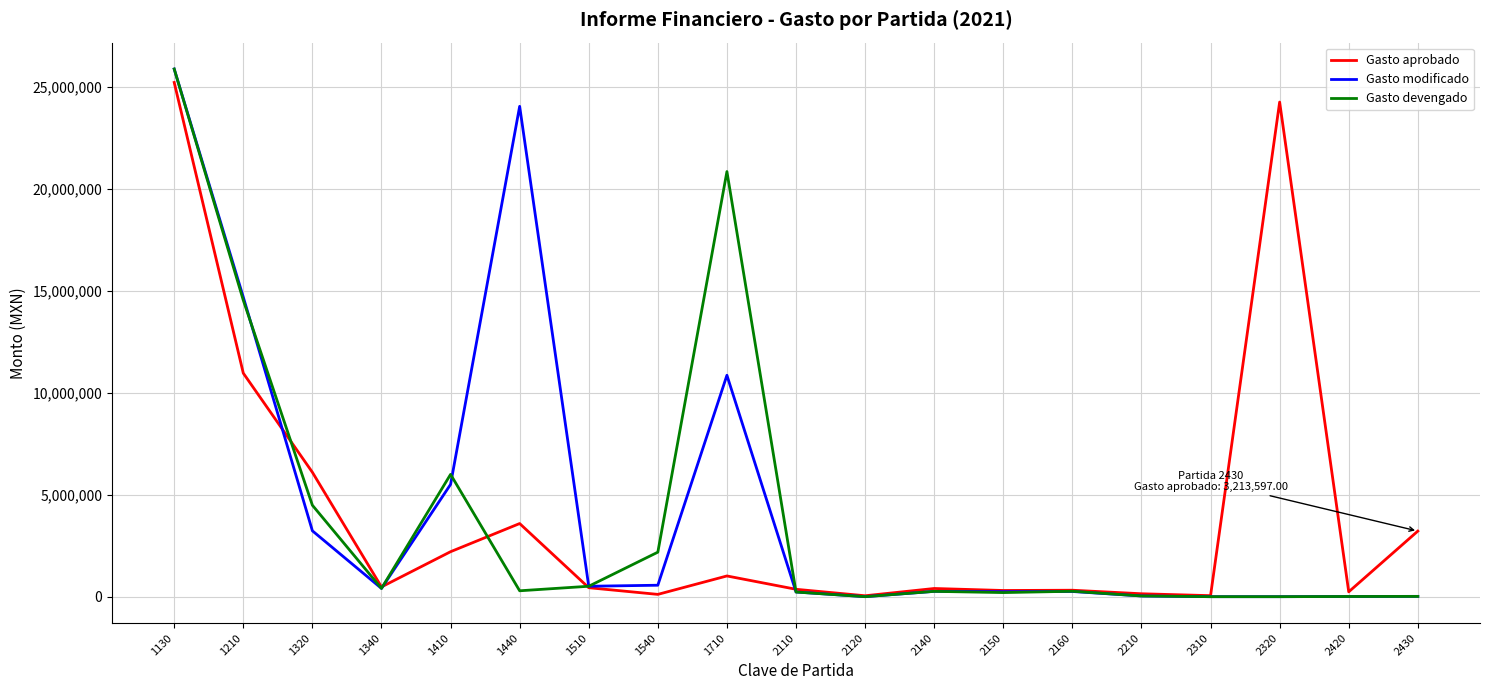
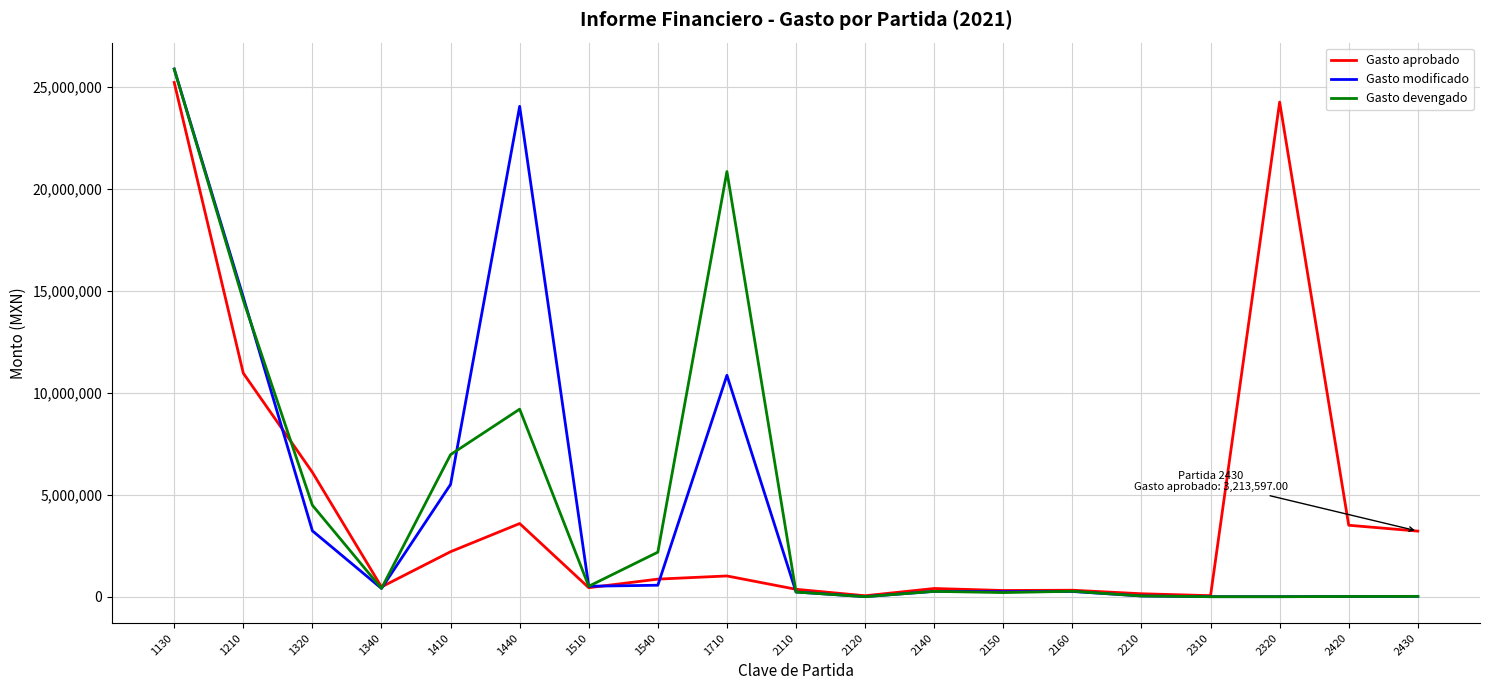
Gasto devengado, 1410: 6,000,000 -> 7,000,000
Gasto devengado, 1440: 300,000 -> 9,200,000
Gasto aprobado, 1540: 100,000 -> 900,000
Gasto aprobado, 2420: 200,000 -> 3,500,000
